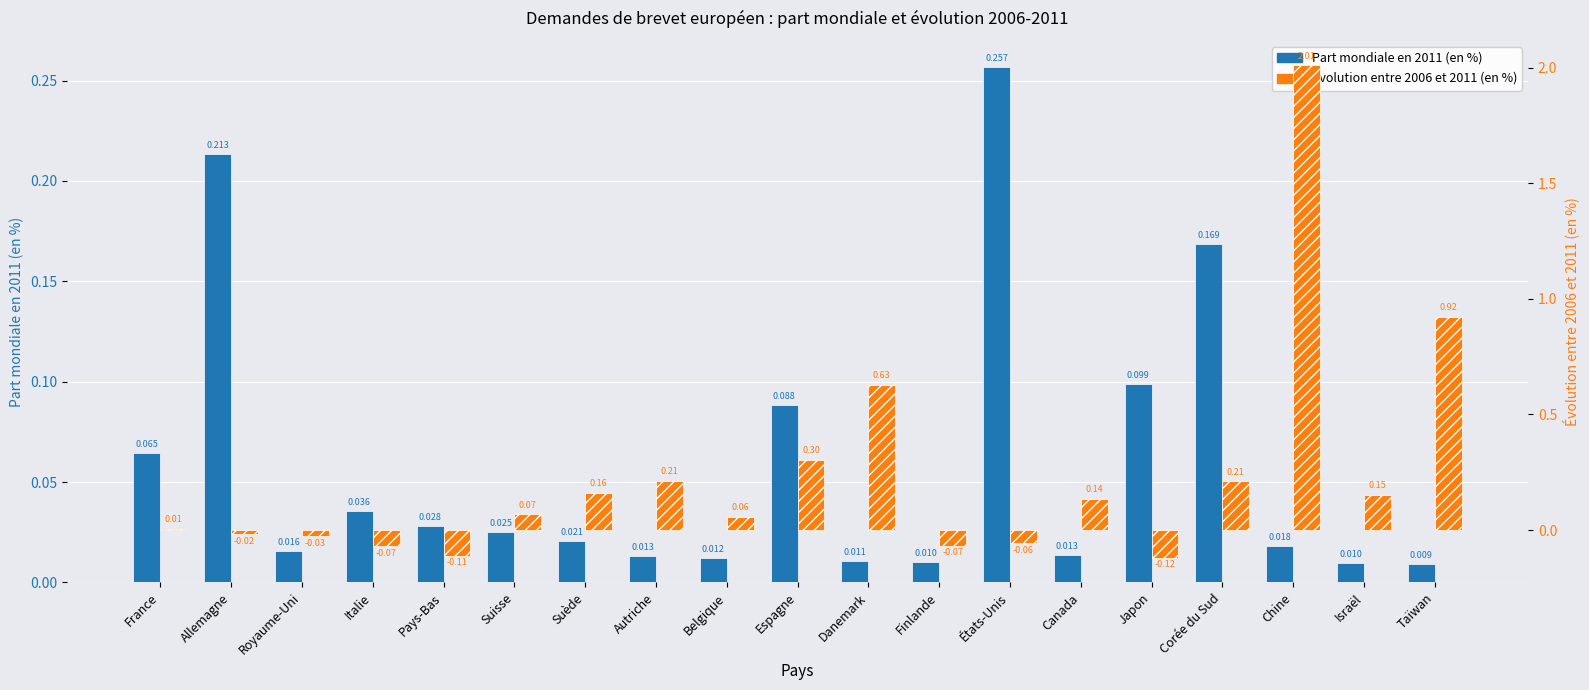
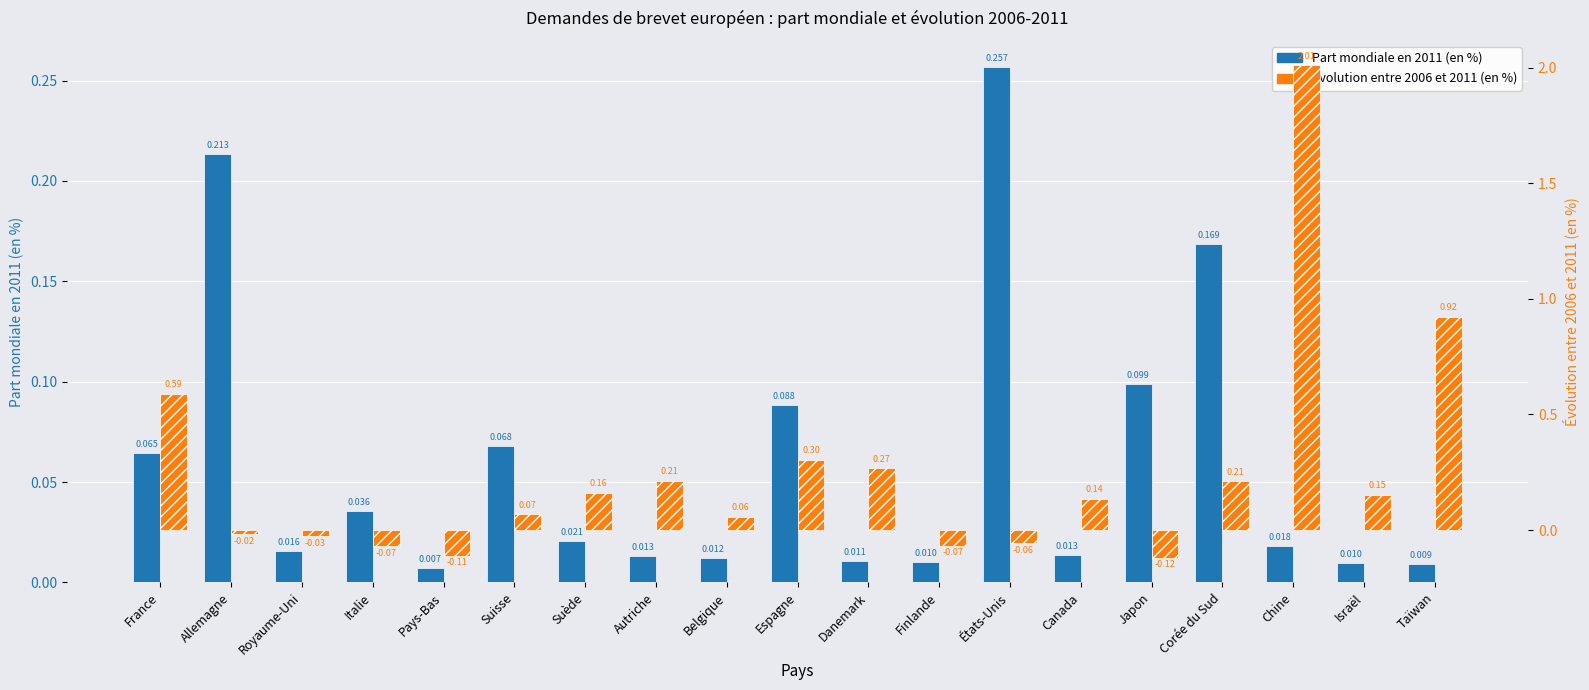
Part mondiale en 2011 (en %), Pays-Bas: 0.028 -> 0.007
Part mondiale en 2011 (en %), Suisse: 0.025 -> 0.068
Évolution entre 2006 et 2011 (en %), France: 0.01 -> 0.59
Évolution entre 2006 et 2011 (en %), Danemark: 0.63 -> 0.27
